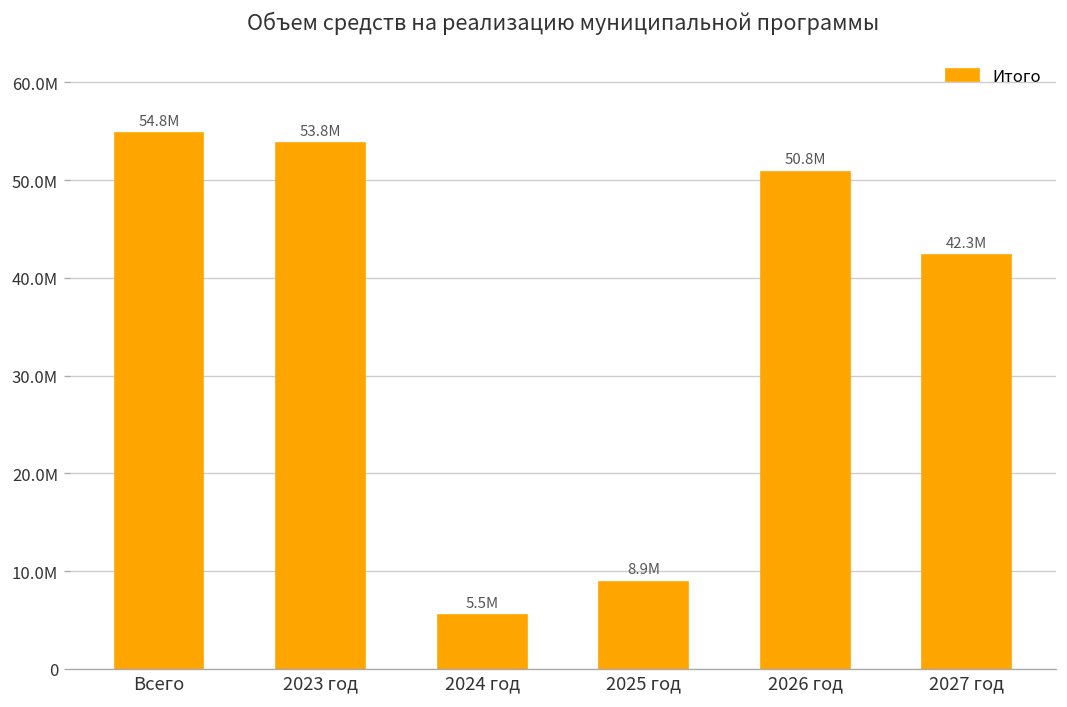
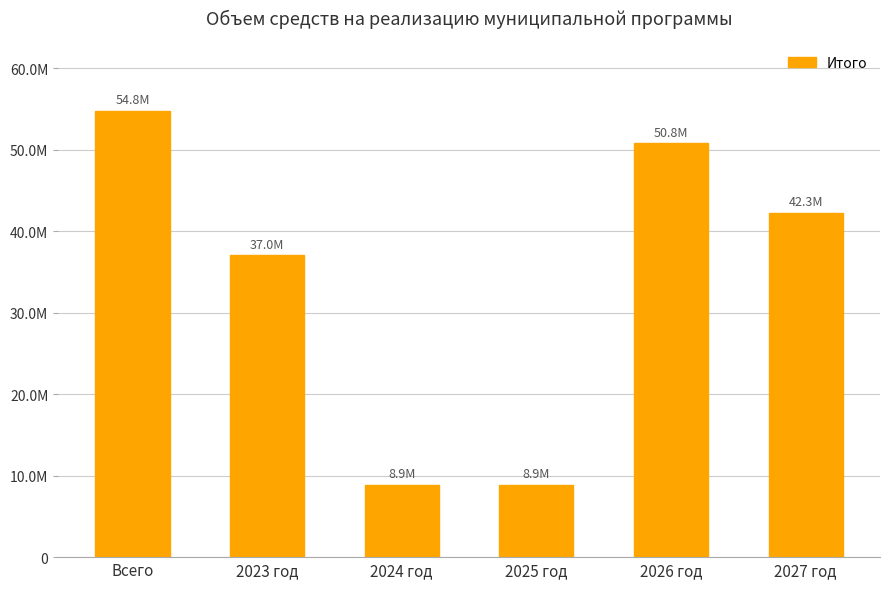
2023 год: 53.8M -> 37.0M
2024 год: 5.5M -> 8.9M
